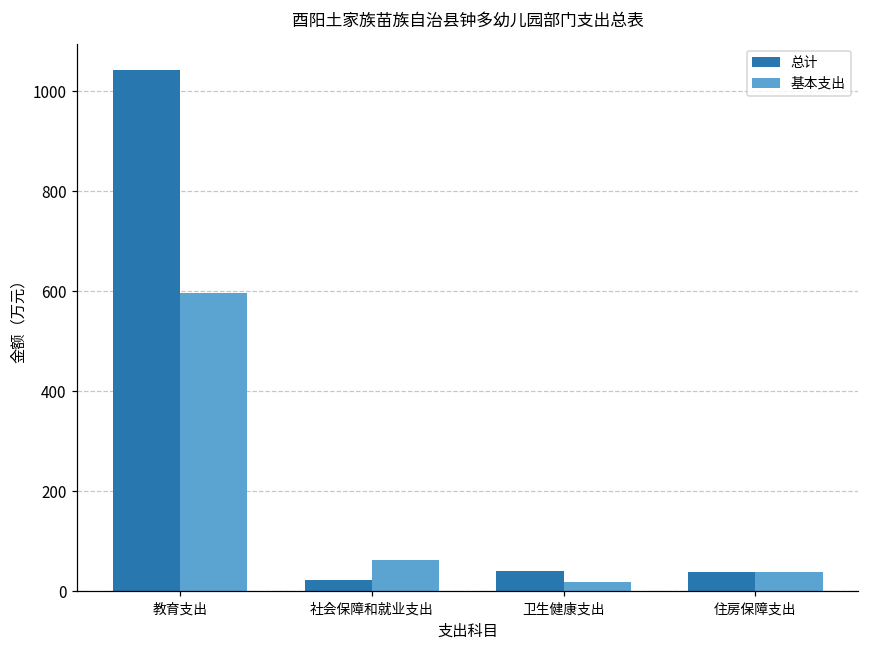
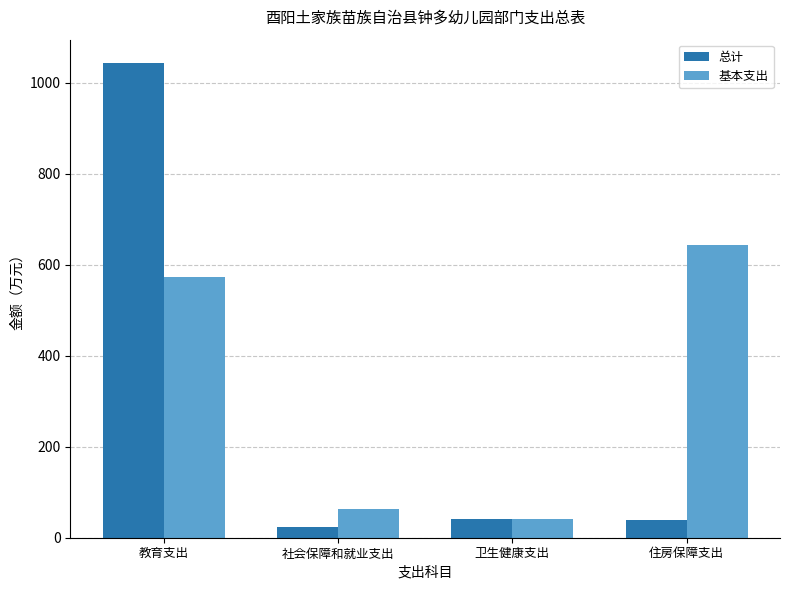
基本支出, 教育支出: 600 -> 570
基本支出, 卫生健康支出: 20 -> 40
基本支出, 住房保障支出: 40 -> 640
